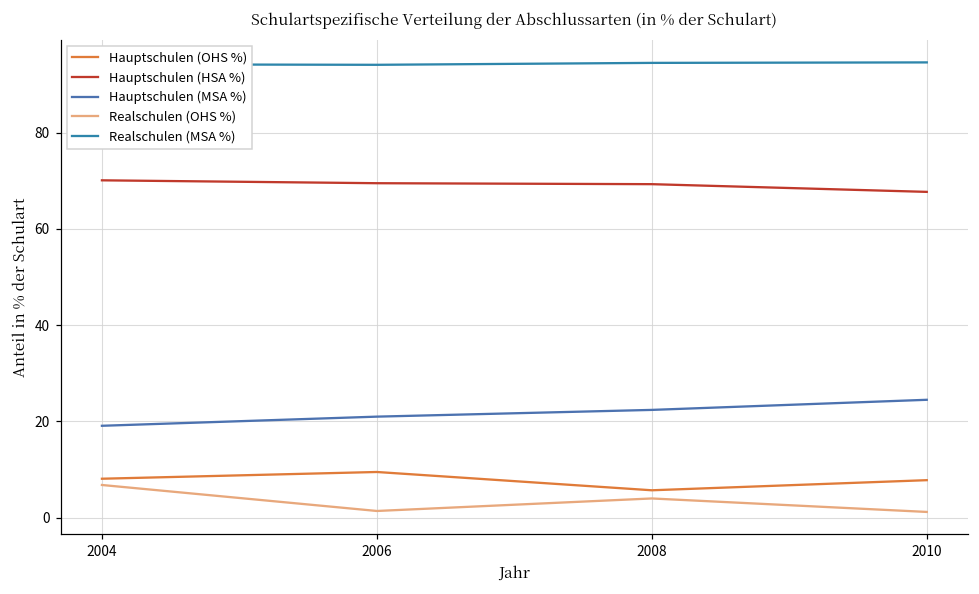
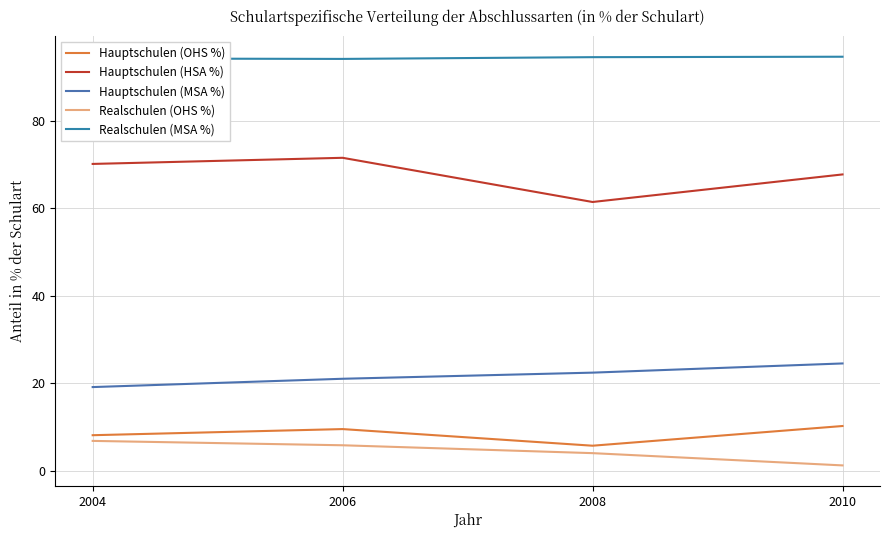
Hauptschulen (HSA %), 2006: 70 -> 72
Realschulen (OHS %), 2006: 1 -> 6
Hauptschulen (HSA %), 2008: 69 -> 61
Hauptschulen (OHS %), 2010: 8 -> 10
